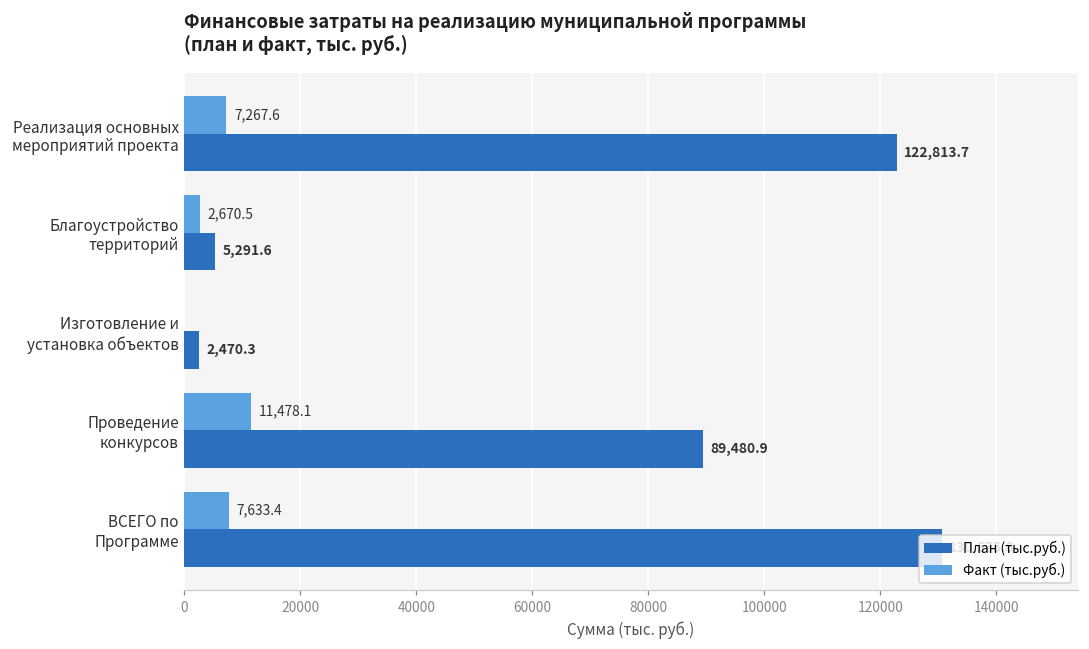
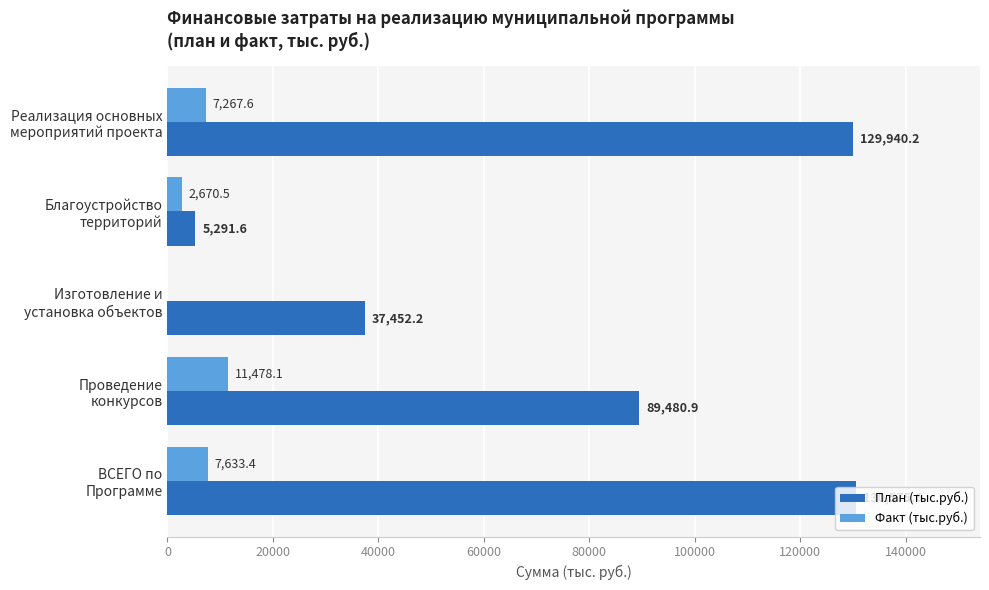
План (тыс.руб.), Реализация основных мероприятий проекта: 122,813.7 -> 129,940.2
План (тыс.руб.), Изготовление и установка объектов: 2,470.3 -> 37,452.2
